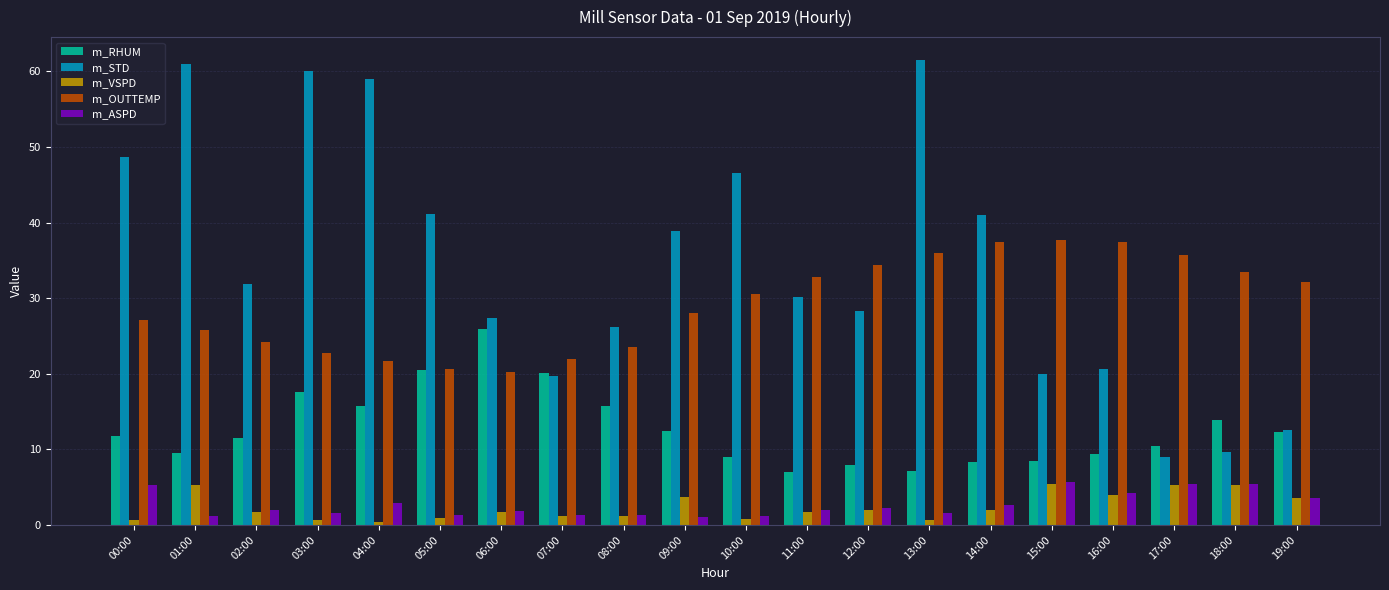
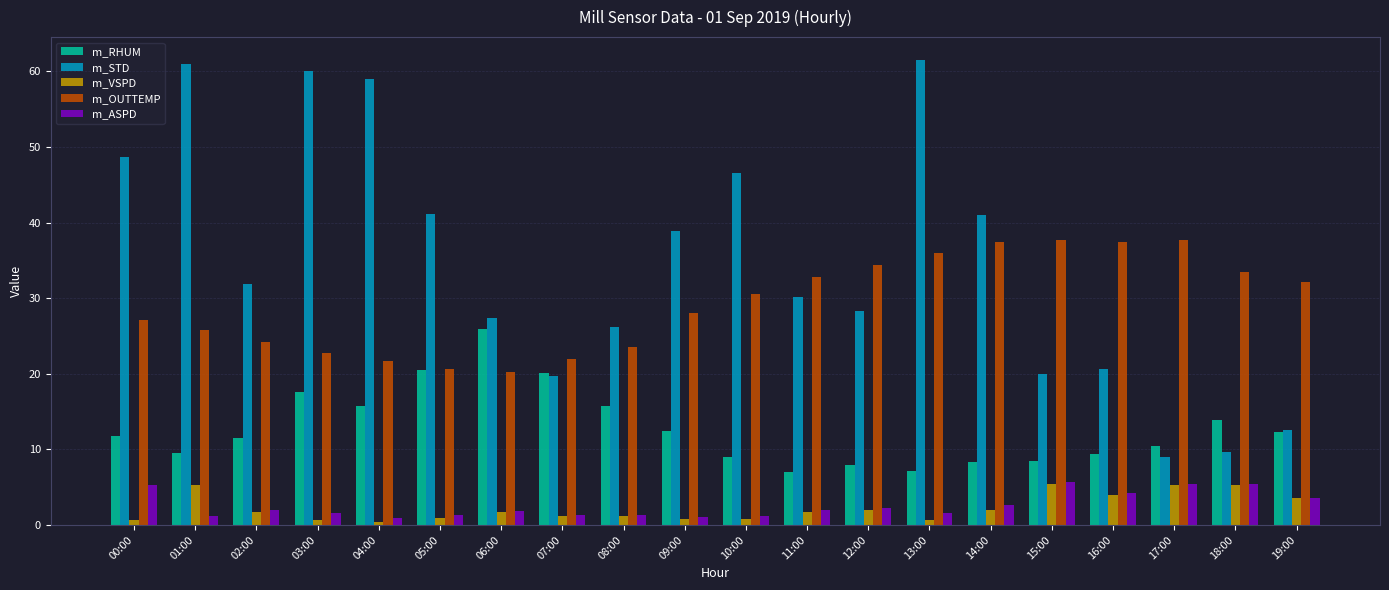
m_ASPD, 04:00: 3 -> 1
m_VSPD, 09:00: 4 -> 1
m_OUTTEMP, 17:00: 36 -> 38
